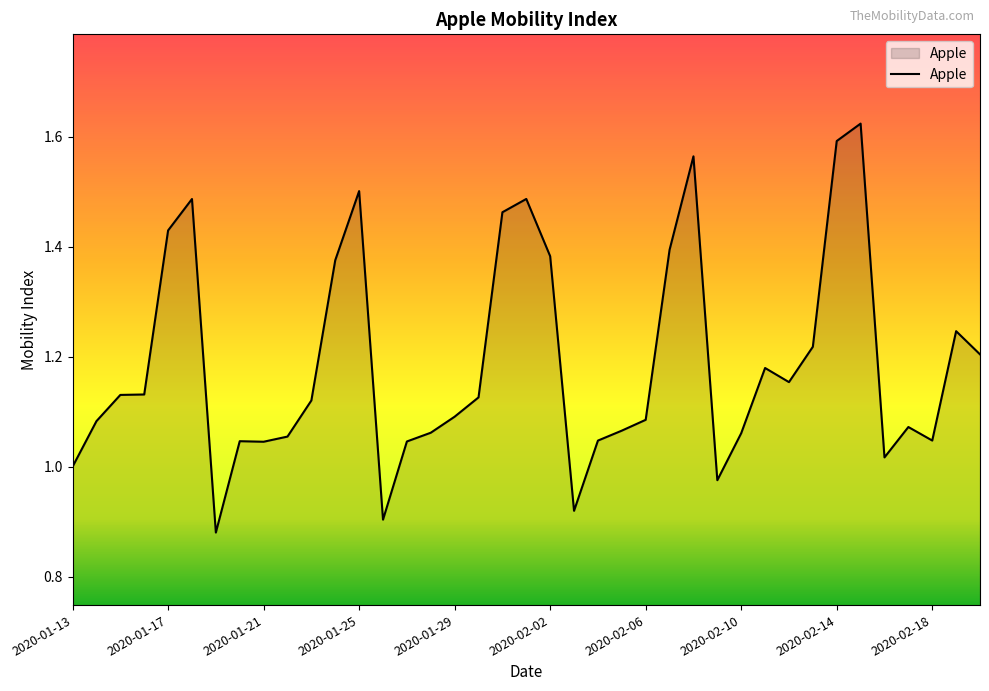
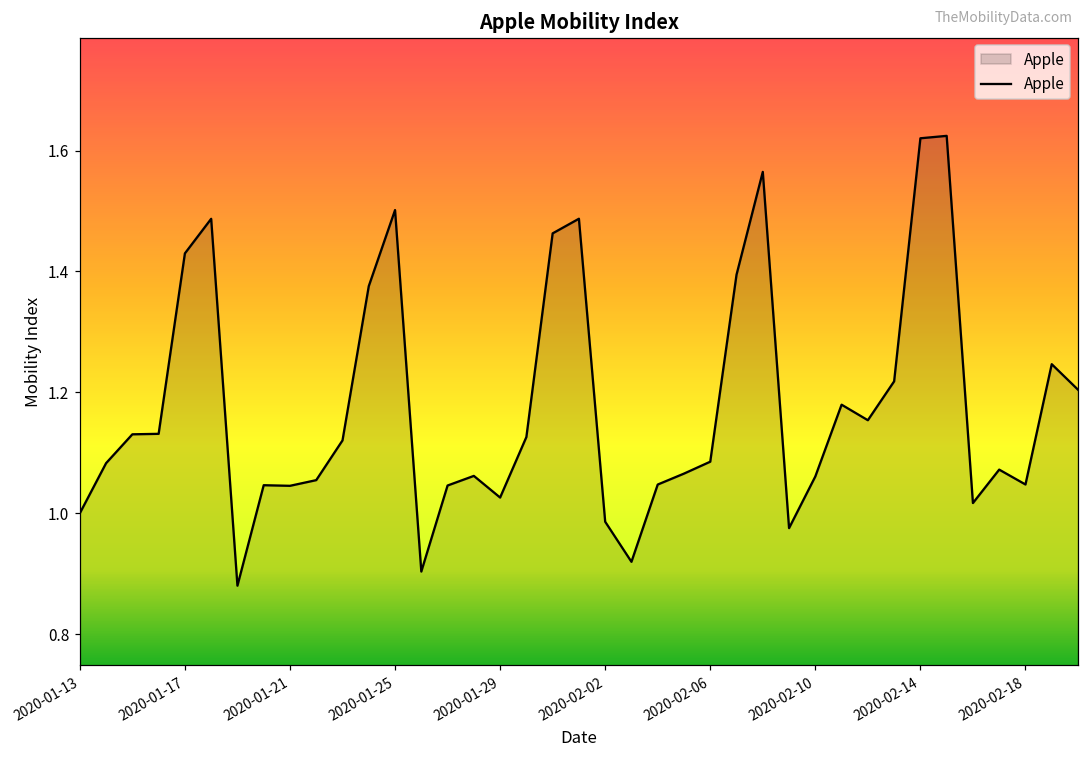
2020-01-29: 1.09 -> 1.03
2020-02-02: 1.38 -> 0.99
2020-02-14: 1.59 -> 1.62
